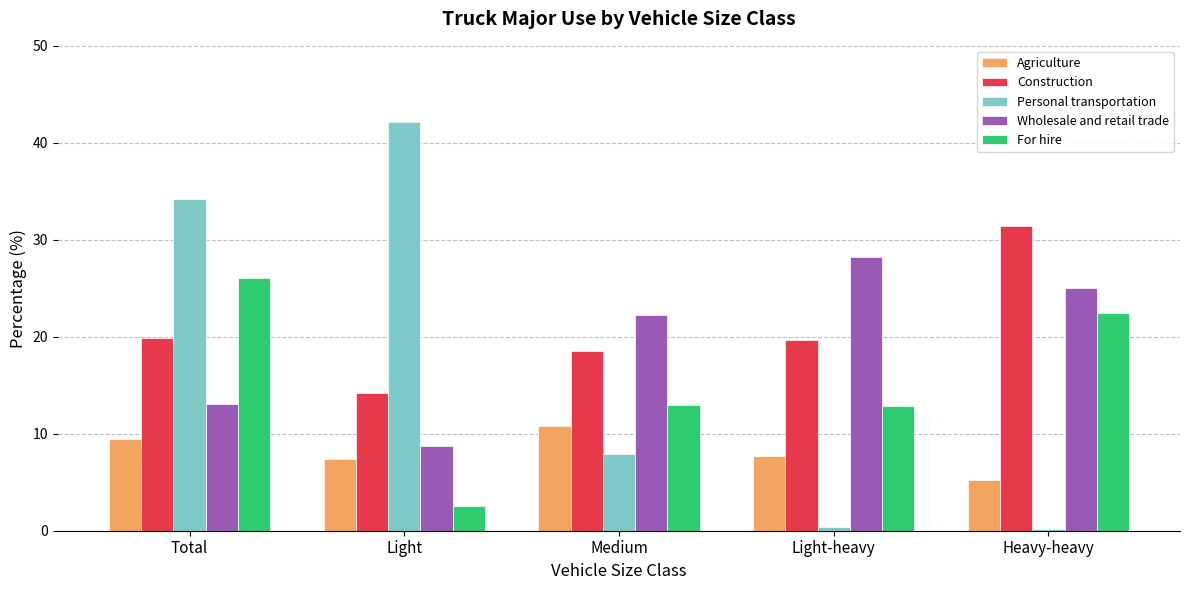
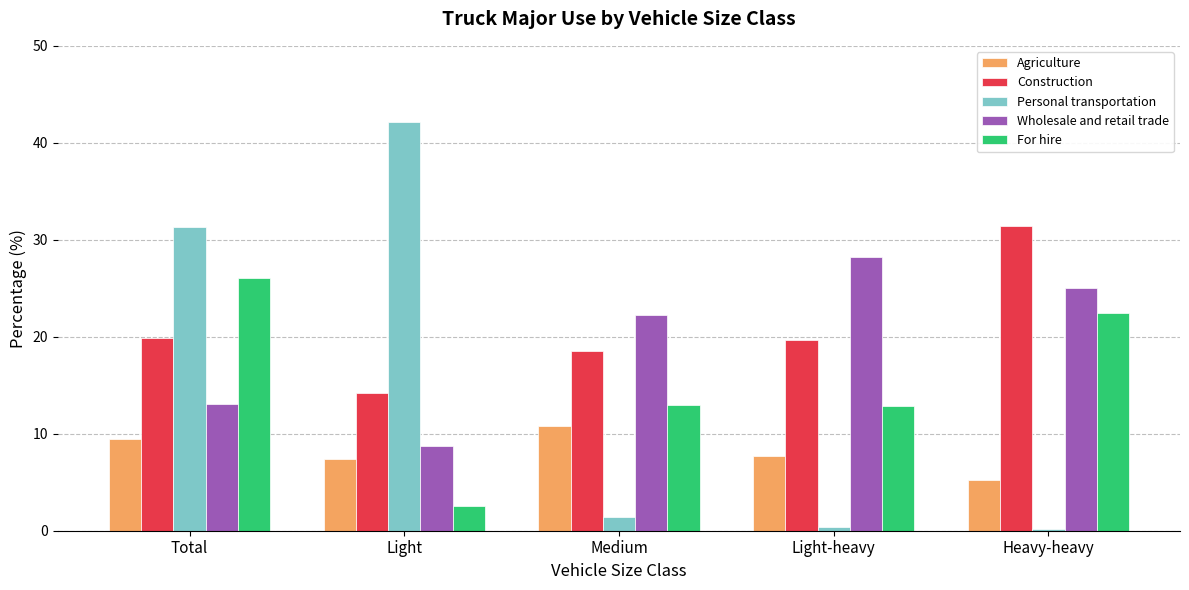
Personal transportation, Total: 34 -> 31
Personal transportation, Medium: 8 -> 1
